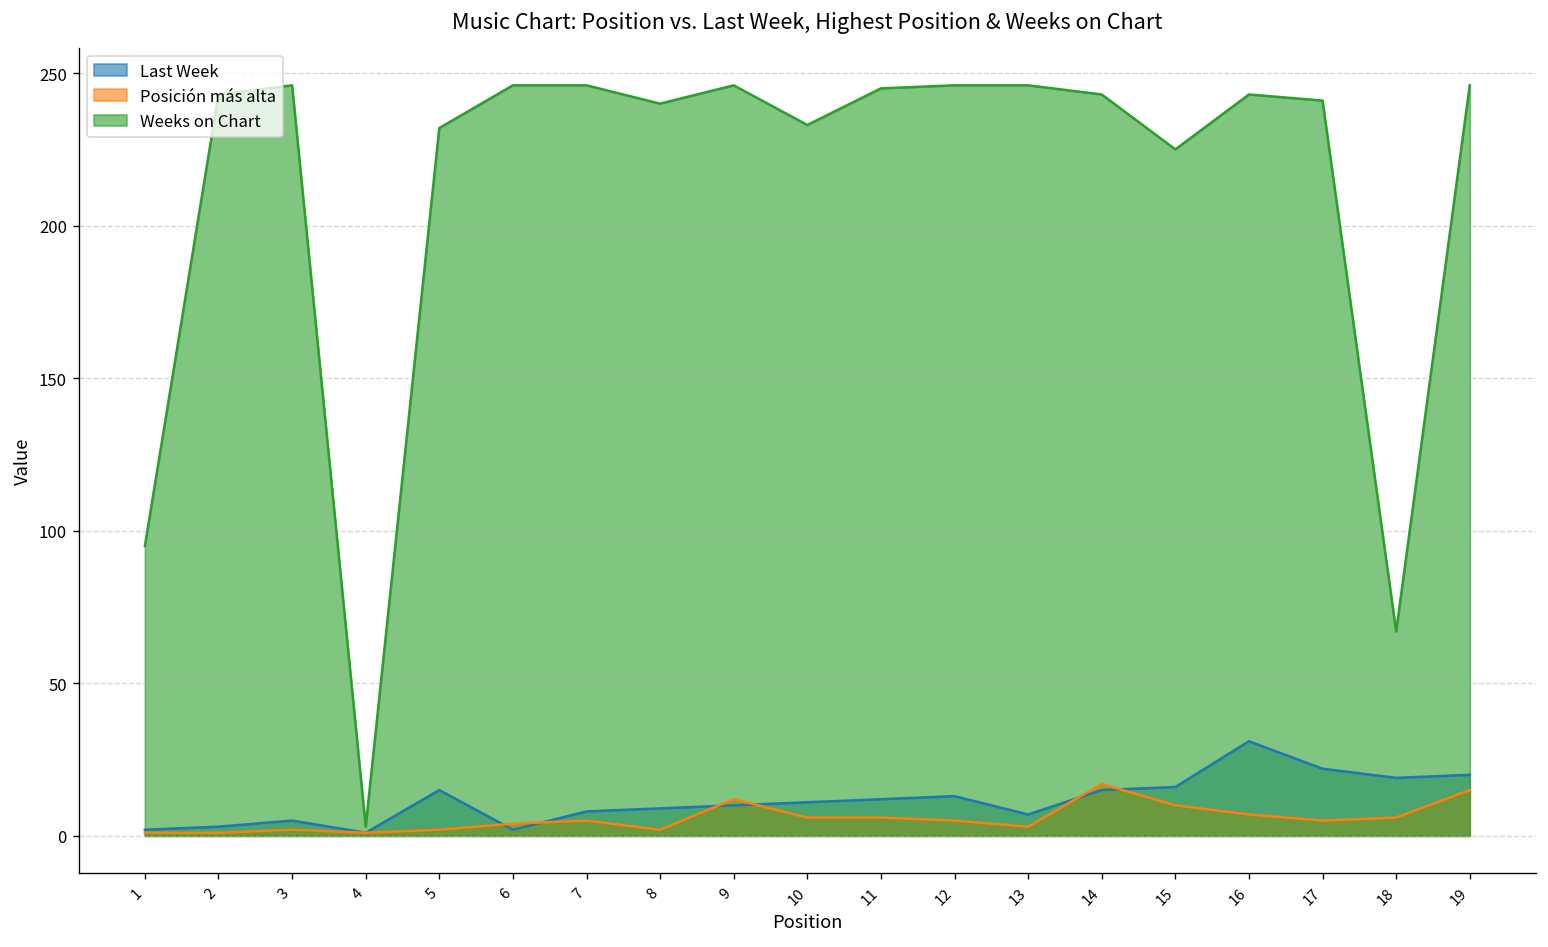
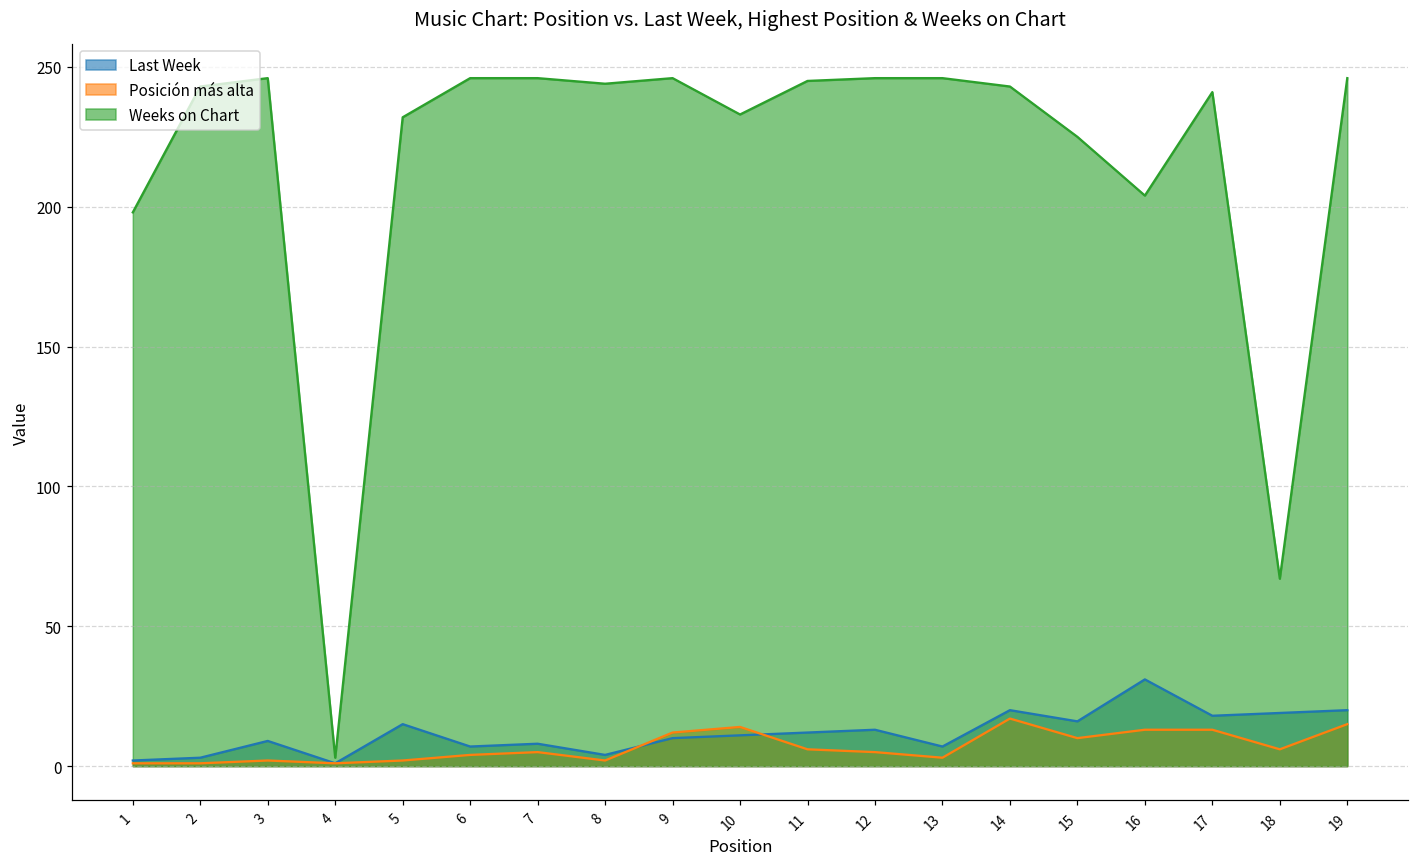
Weeks on Chart, 1: 95 -> 198
Last Week, 3: 5 -> 9
Last Week, 6: 2 -> 7
Last Week, 8: 9 -> 4
Weeks on Chart, 8: 240 -> 244
Posición más alta, 10: 6 -> 14
Last Week, 14: 15 -> 20
Posición más alta, 16: 7 -> 13
Weeks on Chart, 16: 243 -> 204
Last Week, 17: 22 -> 18
Posición más alta, 17: 5 -> 13
